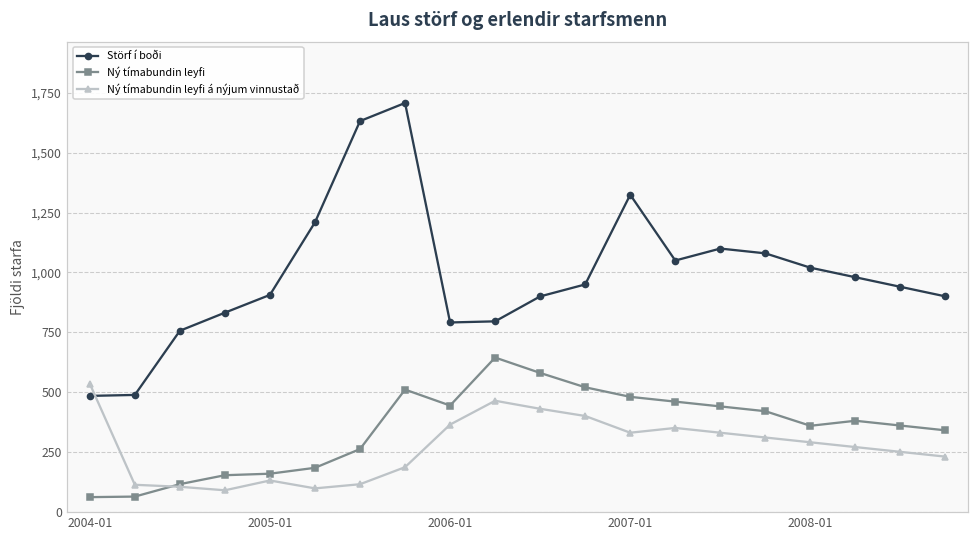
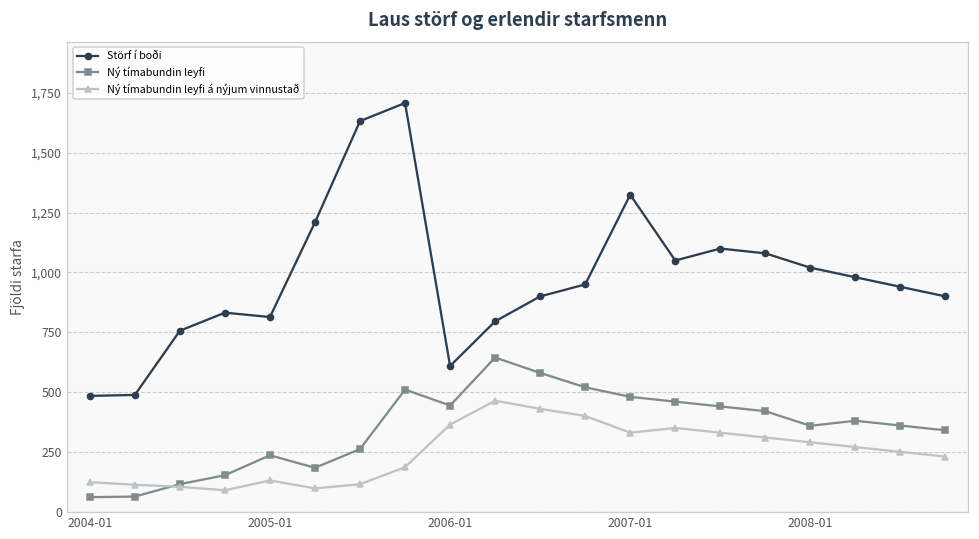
Ný tímabundin leyfi á nýjum vinnustað, 2004-01: 530 -> 120
Störf í boði, 2005-01: 910 -> 810
Ný tímabundin leyfi, 2005-01: 160 -> 240
Störf í boði, 2006-01: 790 -> 610
